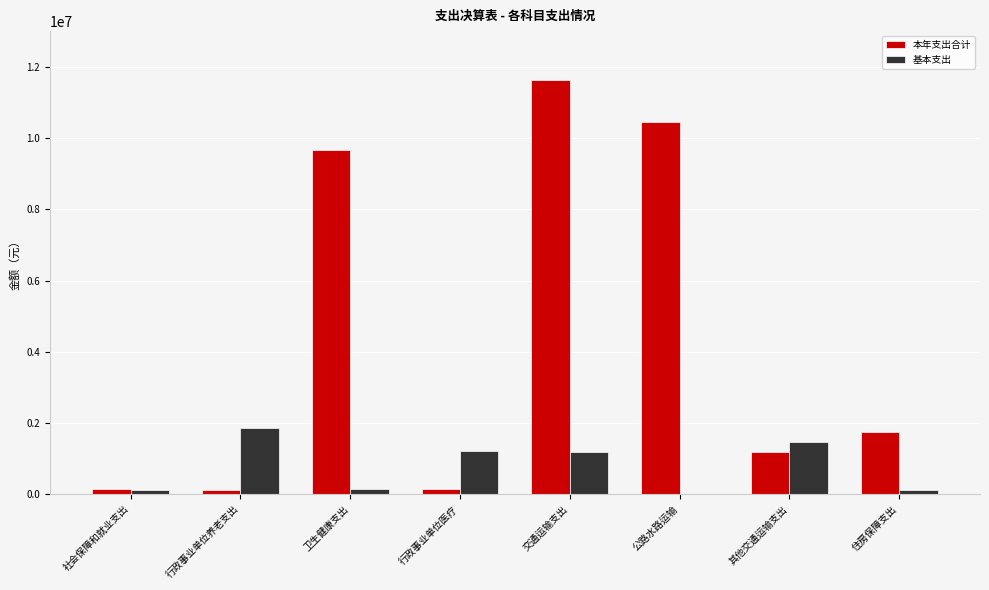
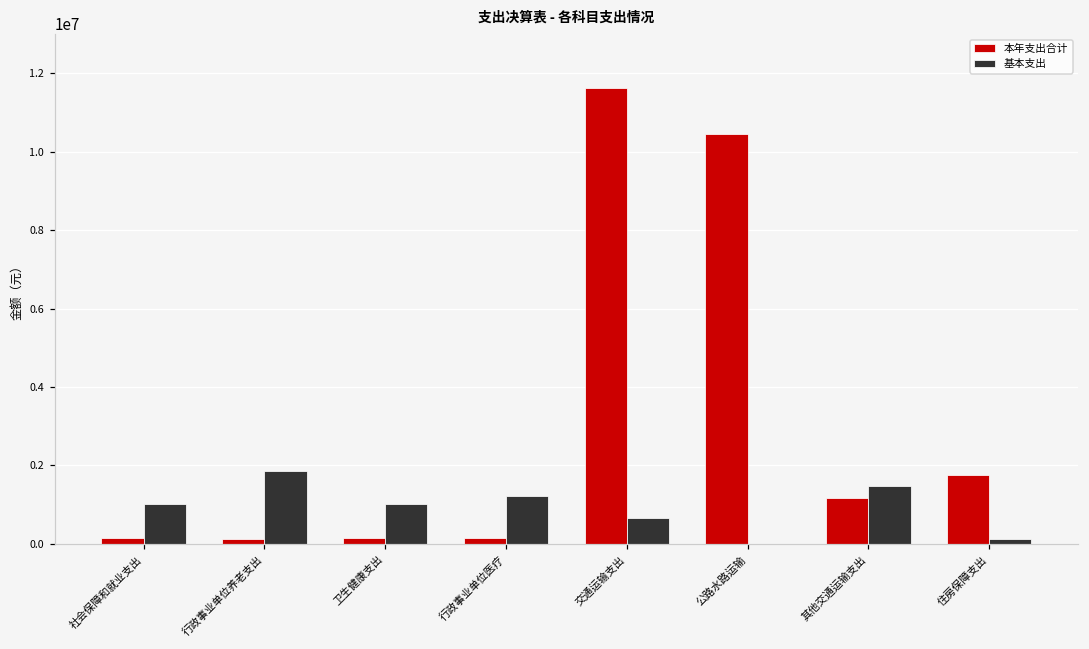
基本支出, 社会保障和就业支出: 100000 -> 1000000
本年支出合计, 卫生健康支出: 9700000 -> 100000
基本支出, 卫生健康支出: 100000 -> 1000000
基本支出, 交通运输支出: 1200000 -> 700000
